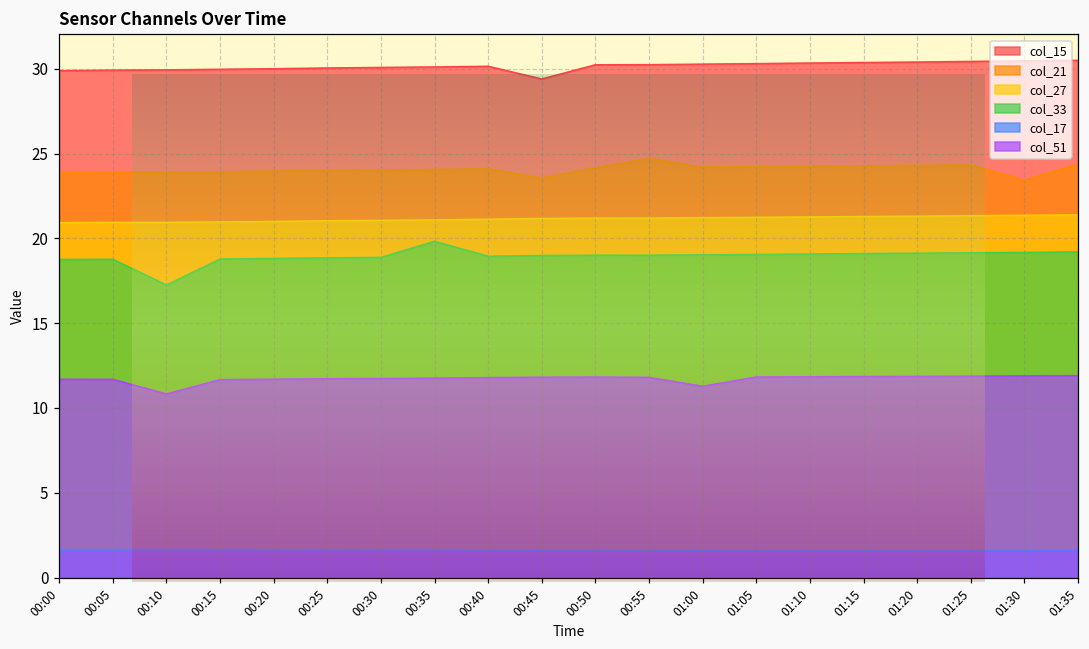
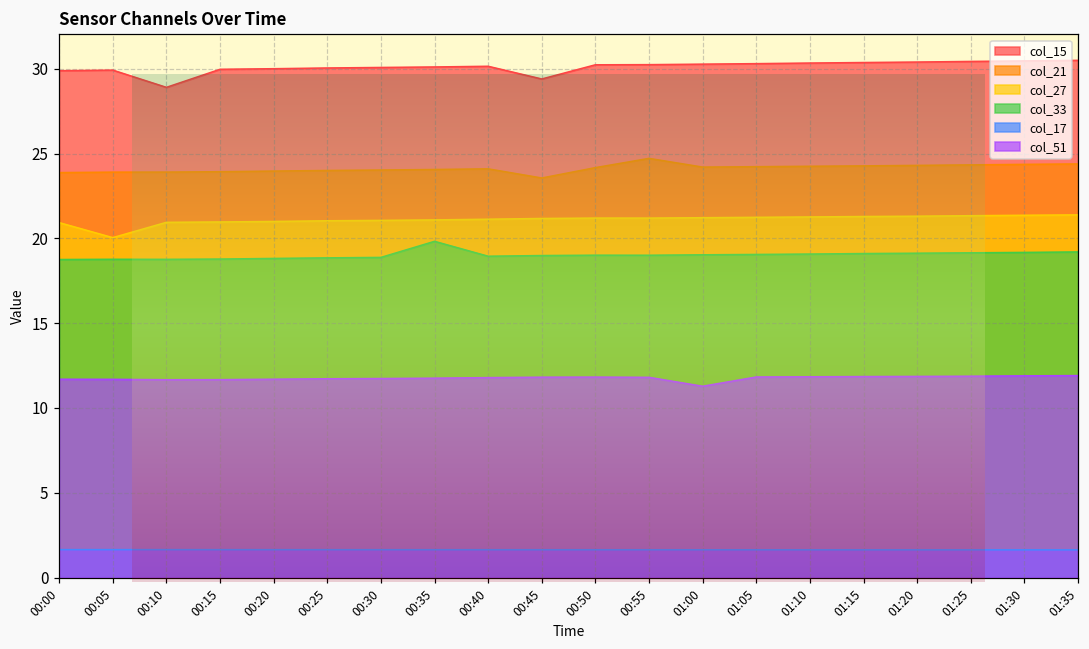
Sensor Channels Over Time, col_27, 00:05: 20.9 -> 20.0
Sensor Channels Over Time, col_15, 00:10: 29.9 -> 28.9
Sensor Channels Over Time, col_33, 00:10: 17.3 -> 18.8
Sensor Channels Over Time, col_51, 00:10: 10.8 -> 11.7
Sensor Channels Over Time, col_21, 01:30: 23.4 -> 24.4
